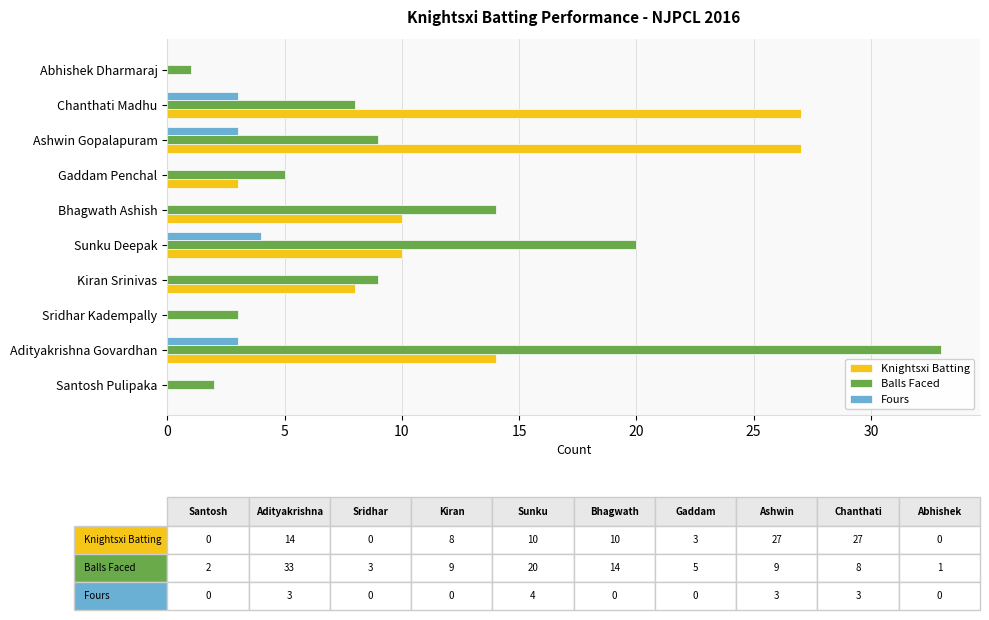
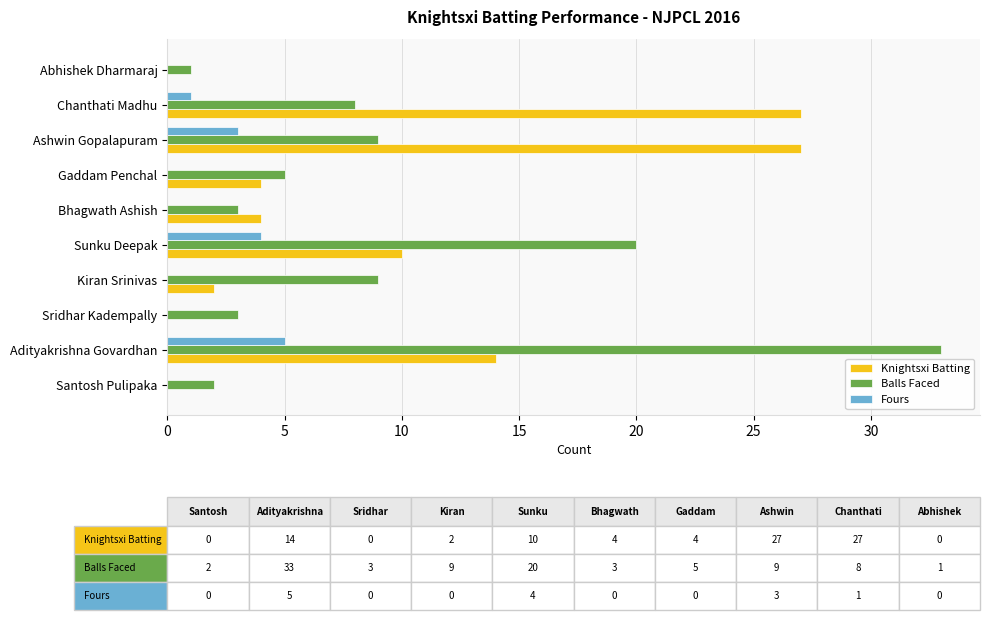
Fours, Chanthati Madhu: 3 -> 1
Knightsxi Batting, Gaddam Penchal: 3 -> 4
Balls Faced, Bhagwath Ashish: 14 -> 3
Knightsxi Batting, Bhagwath Ashish: 10 -> 4
Knightsxi Batting, Kiran Srinivas: 8 -> 2
Fours, Adityakrishna Govardhan: 3 -> 5
